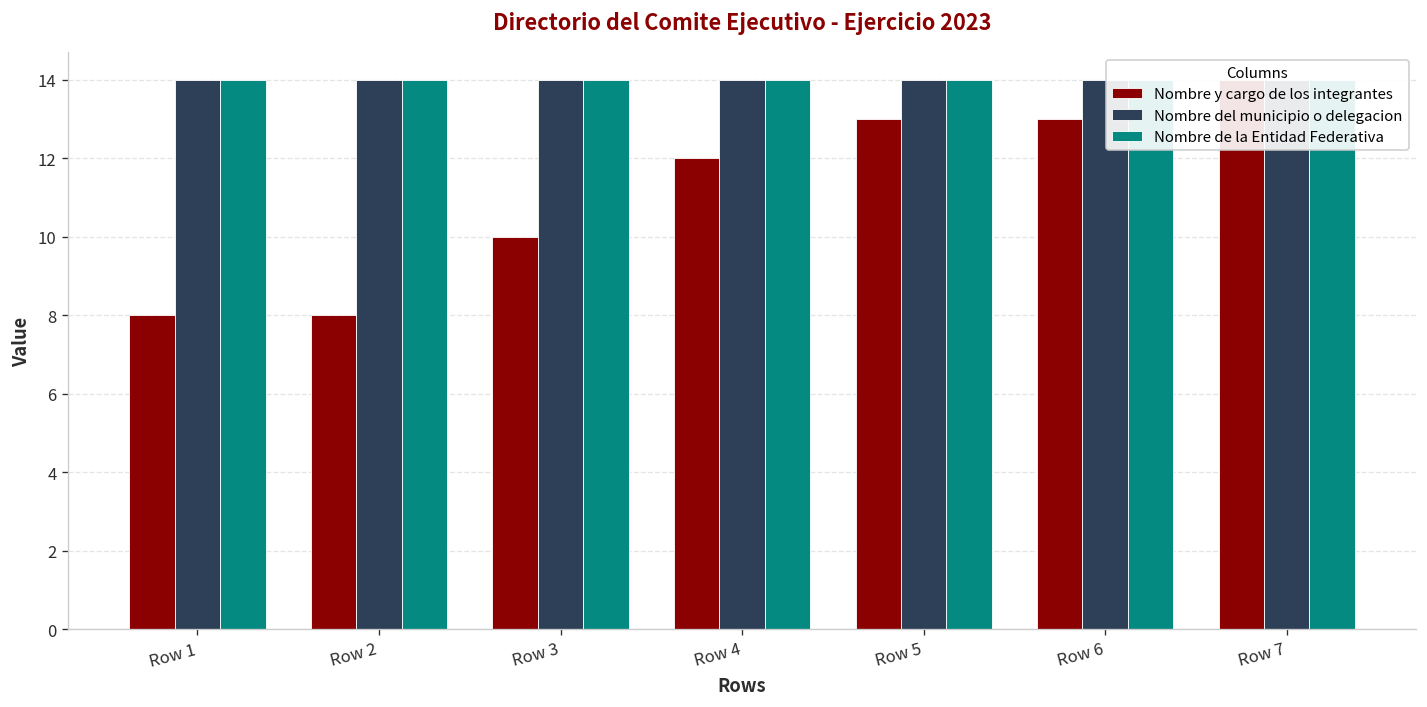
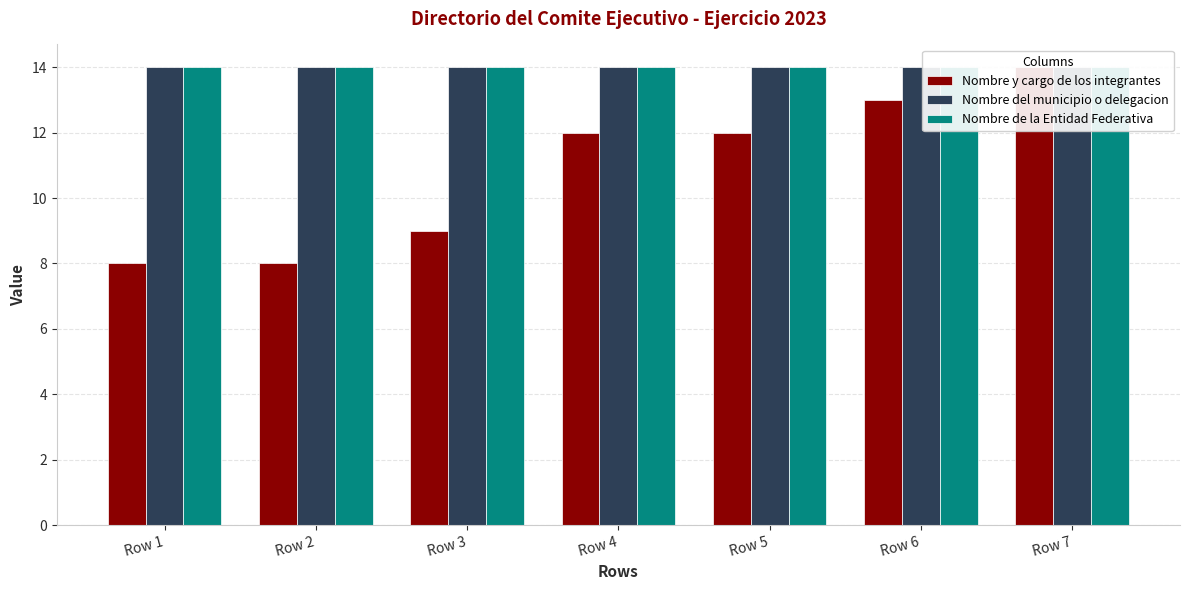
Nombre y cargo de los integrantes, Row 3: 10 -> 9
Nombre y cargo de los integrantes, Row 5: 13 -> 12
